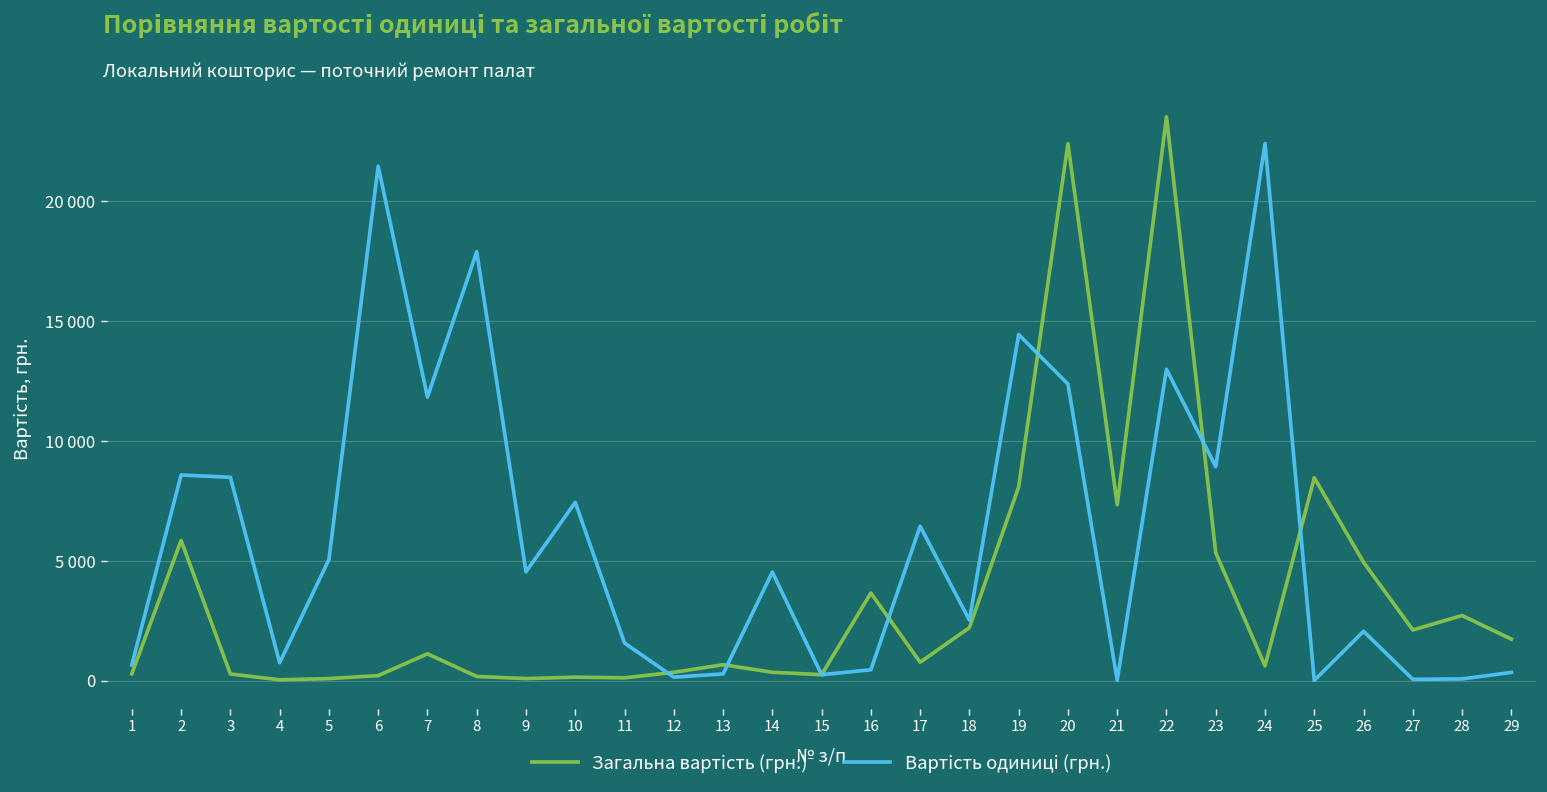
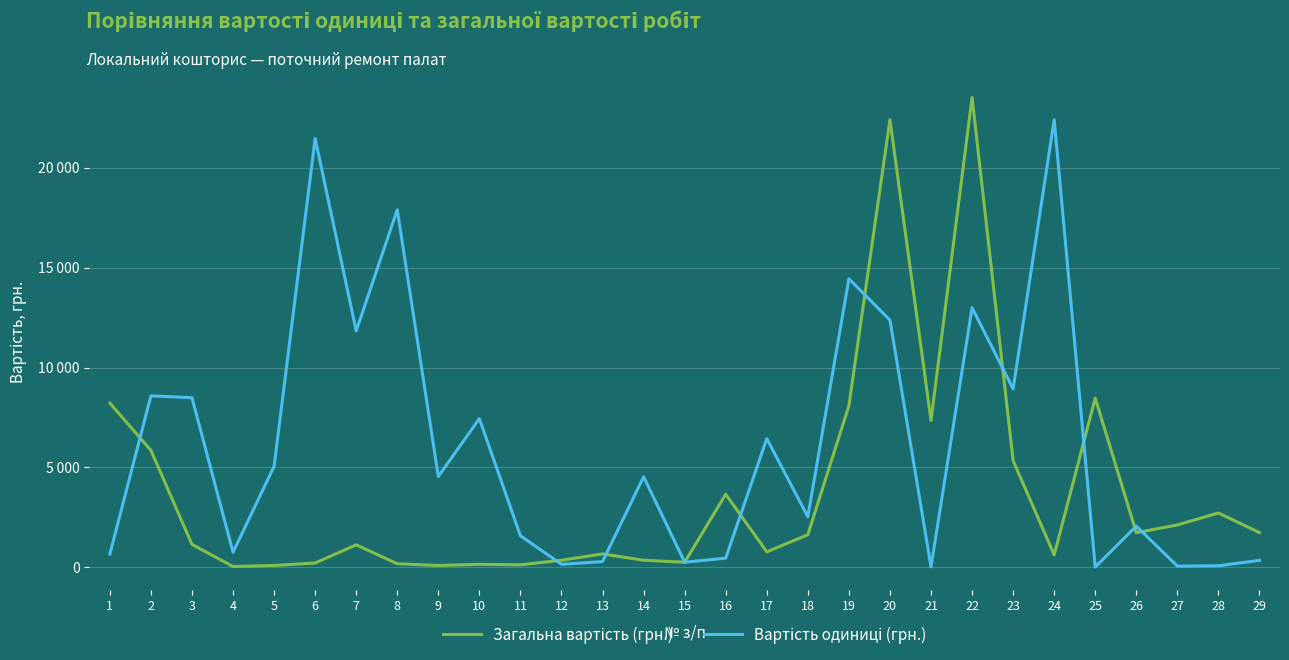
Загальна вартість (грн.), 1: 300 -> 8200
Загальна вартість (грн.), 3: 300 -> 1100
Загальна вартість (грн.), 18: 2200 -> 1600
Загальна вартість (грн.), 26: 4900 -> 1700
